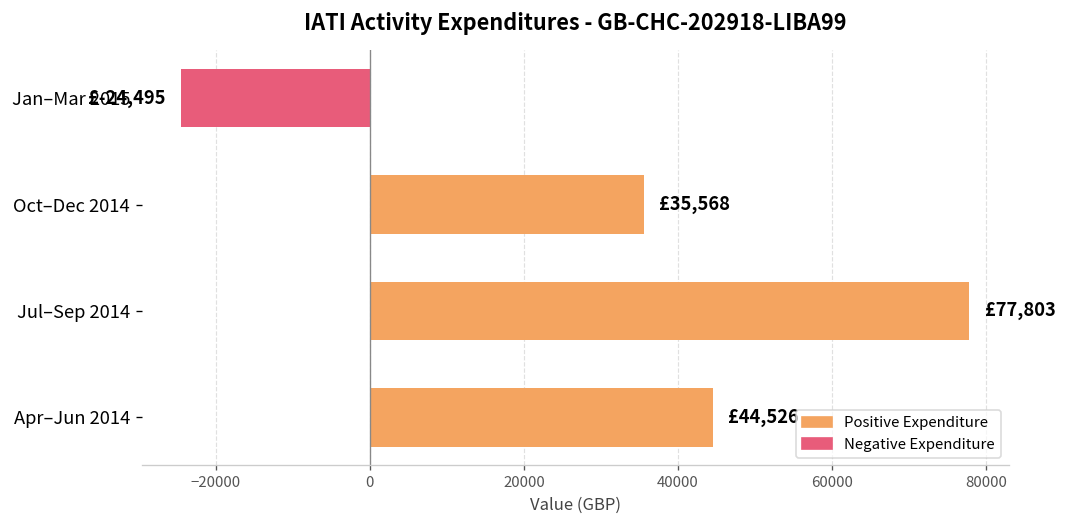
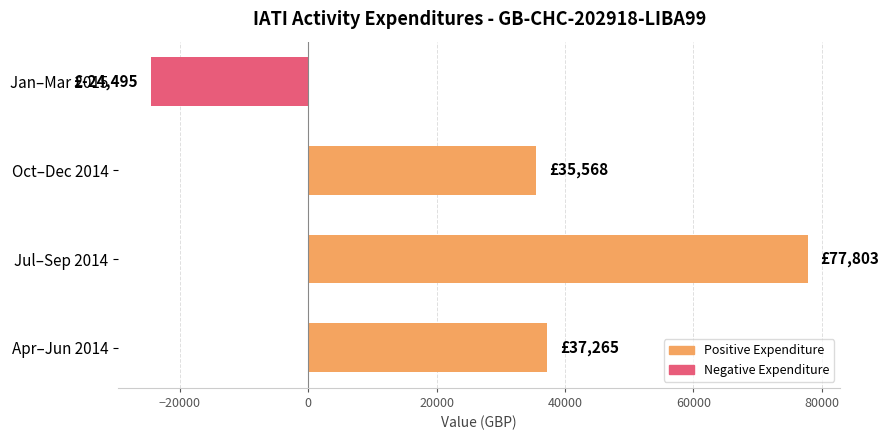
Apr–Jun 2014: £44,526 -> £37,265
